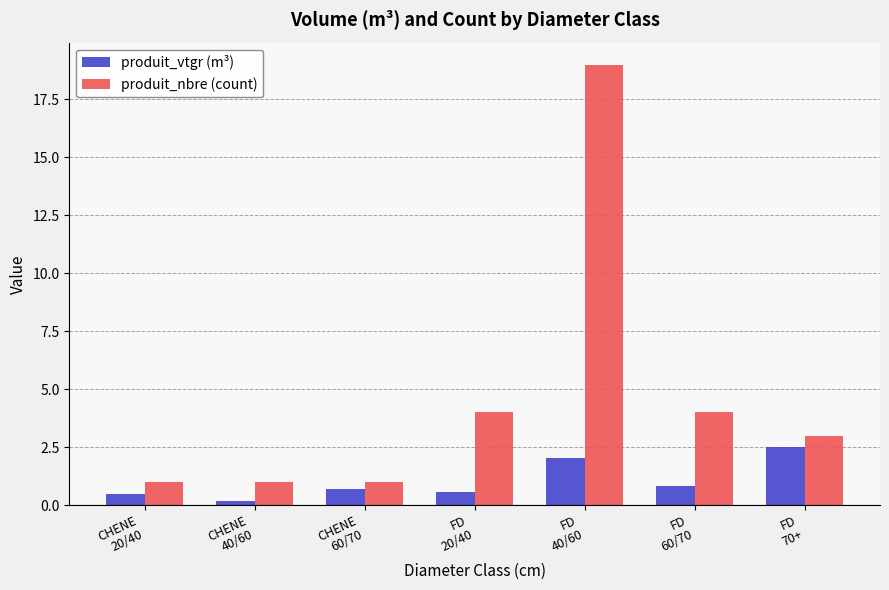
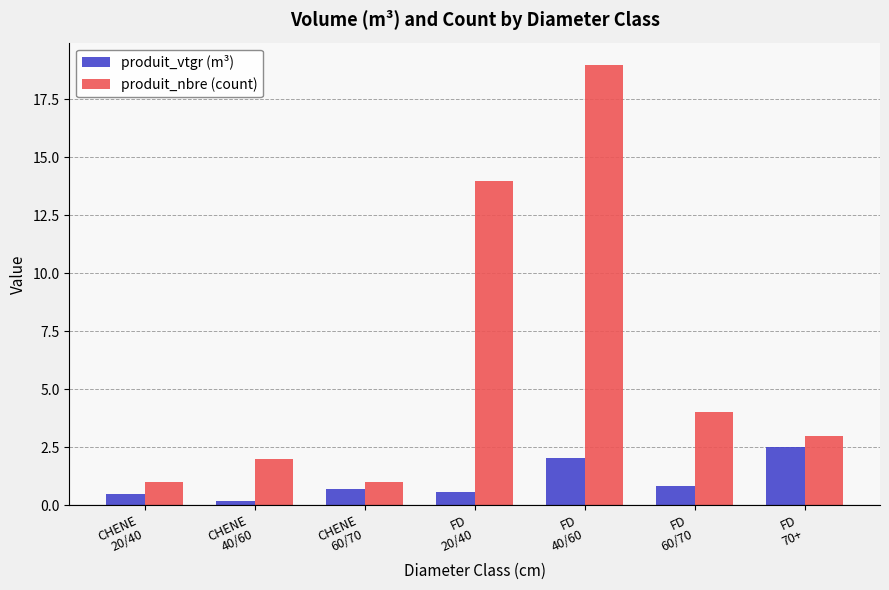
produit_nbre (count), CHENE 40/60: 1 -> 2
produit_nbre (count), FD 20/40: 4 -> 14
